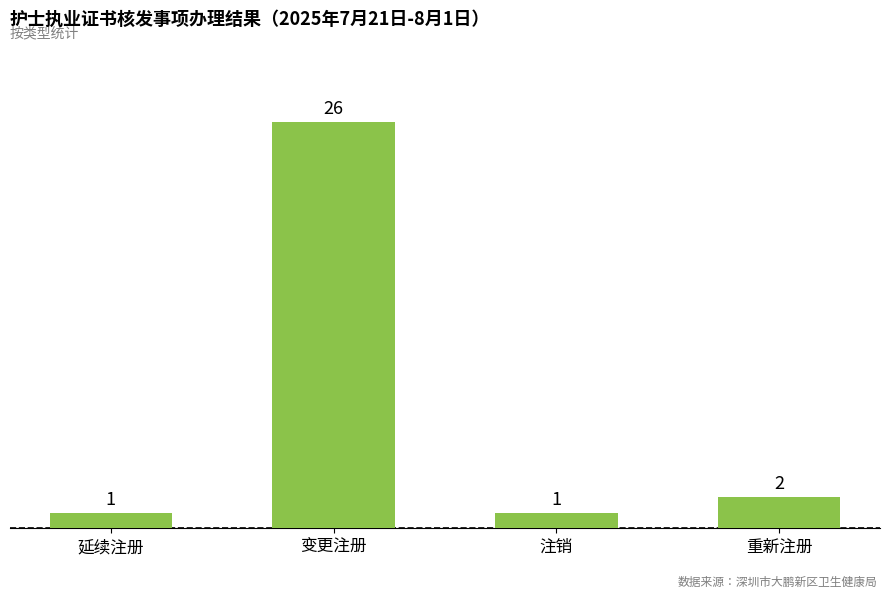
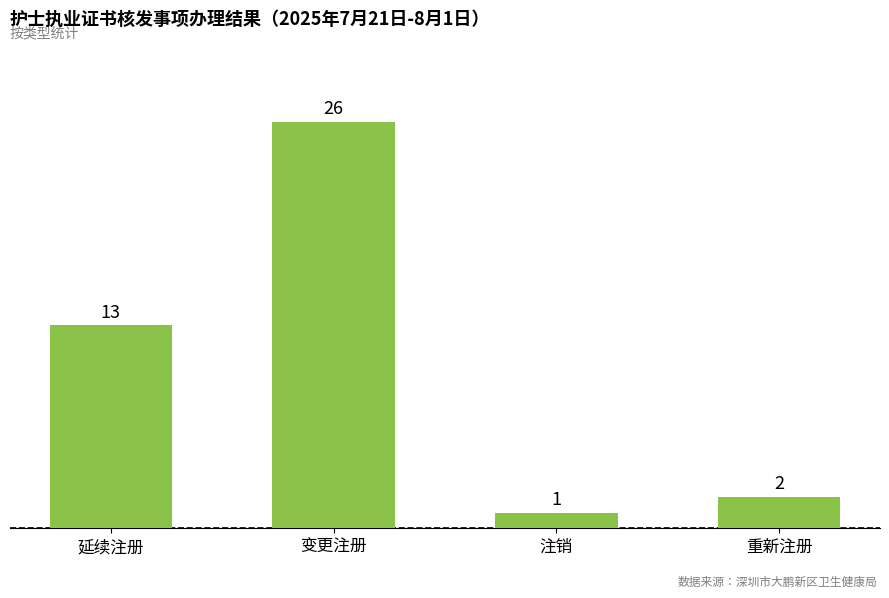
延续注册: 1 -> 13
